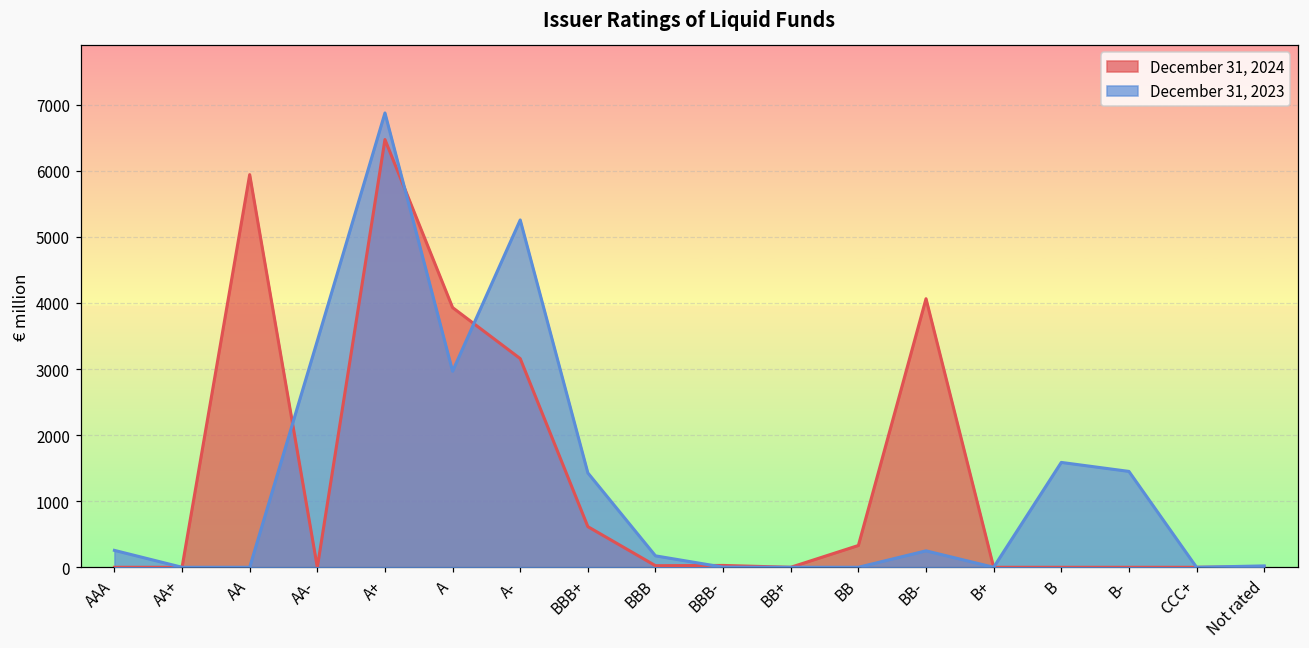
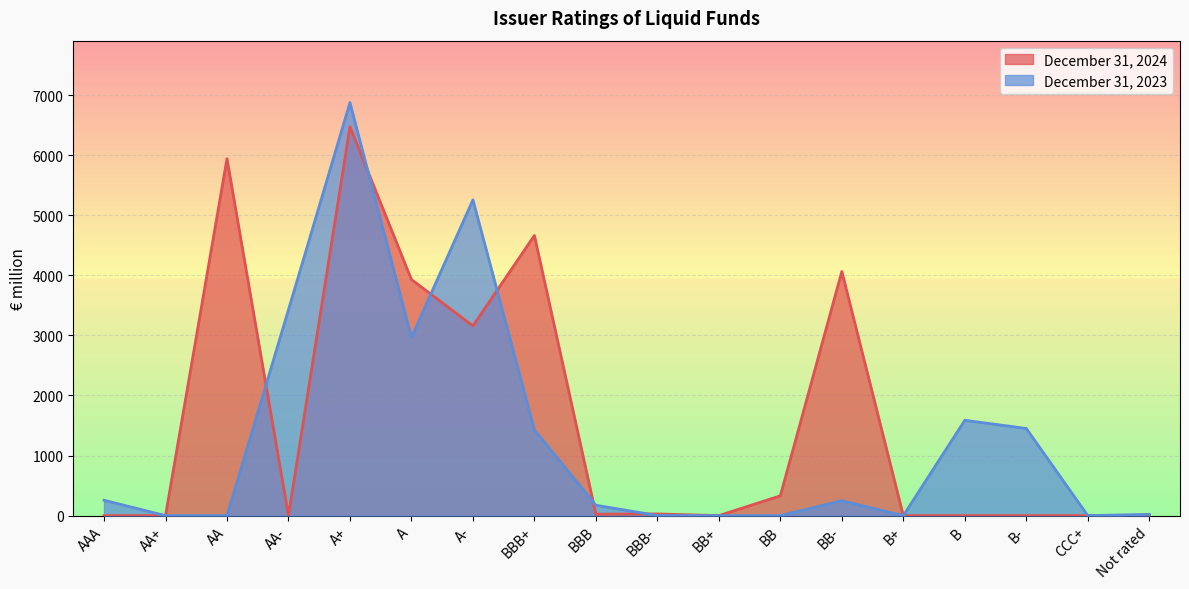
December 31, 2024, BBB+: 600 -> 4700
